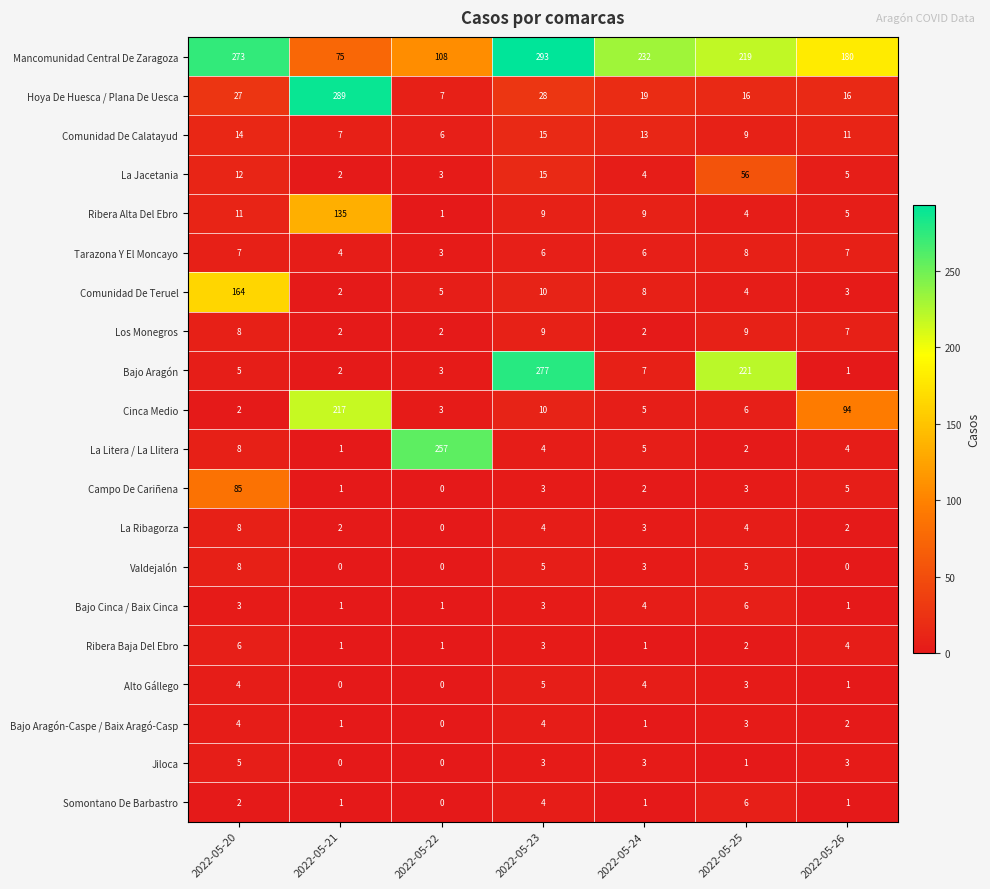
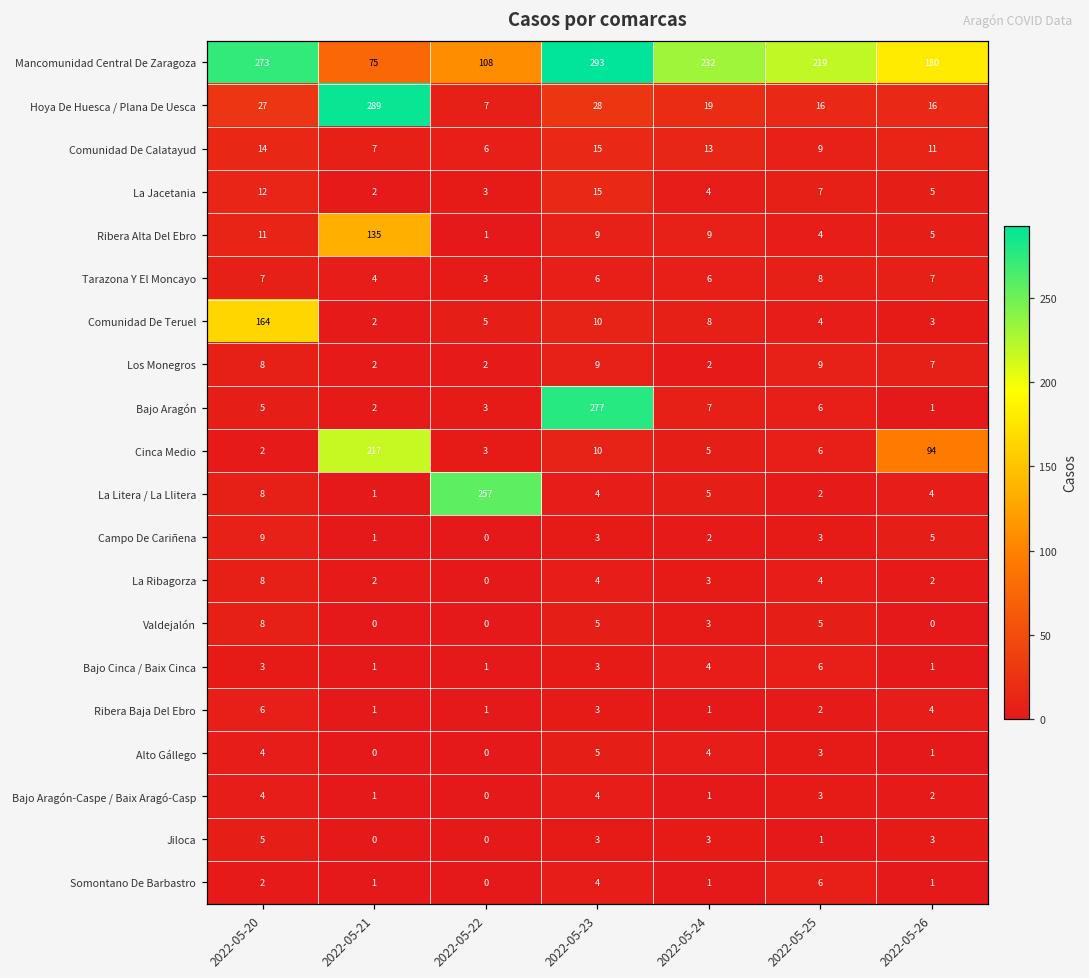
La Jacetania, 2022-05-25: 56 -> 7
Bajo Aragón, 2022-05-25: 221 -> 6
Campo De Cariñena, 2022-05-20: 85 -> 9
